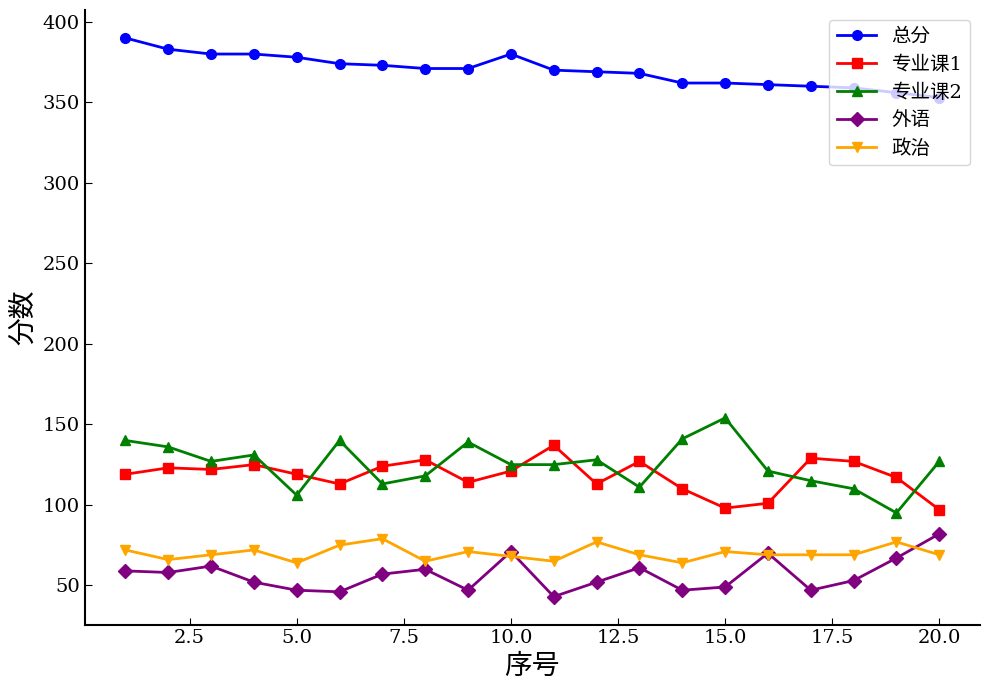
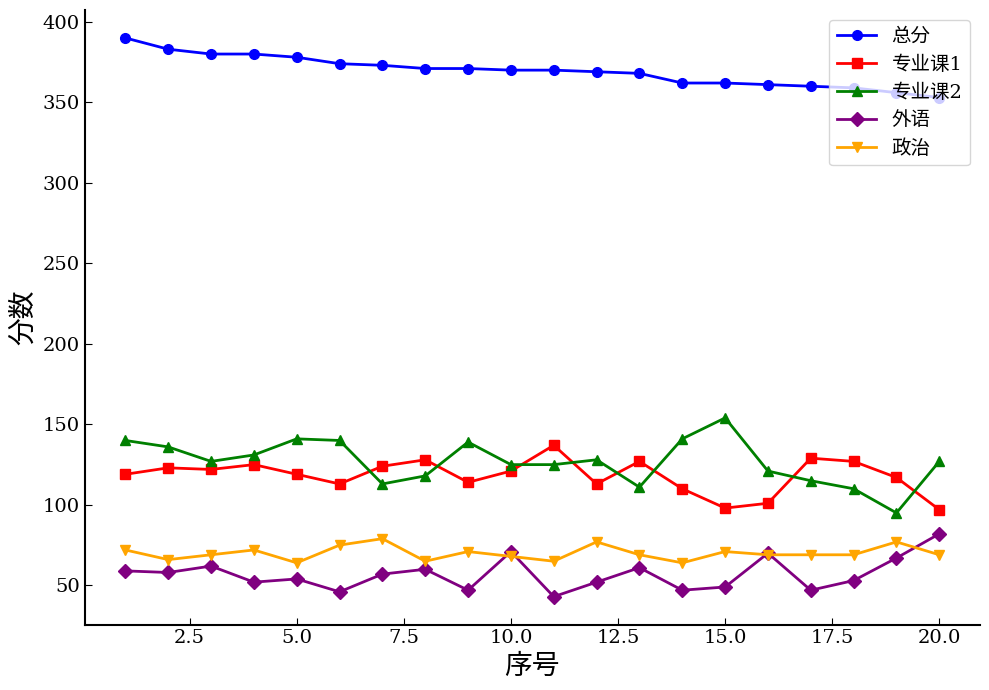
专业课2, 5.0: 106 -> 141
外语, 5.0: 47 -> 54
总分, 10.0: 380 -> 370
